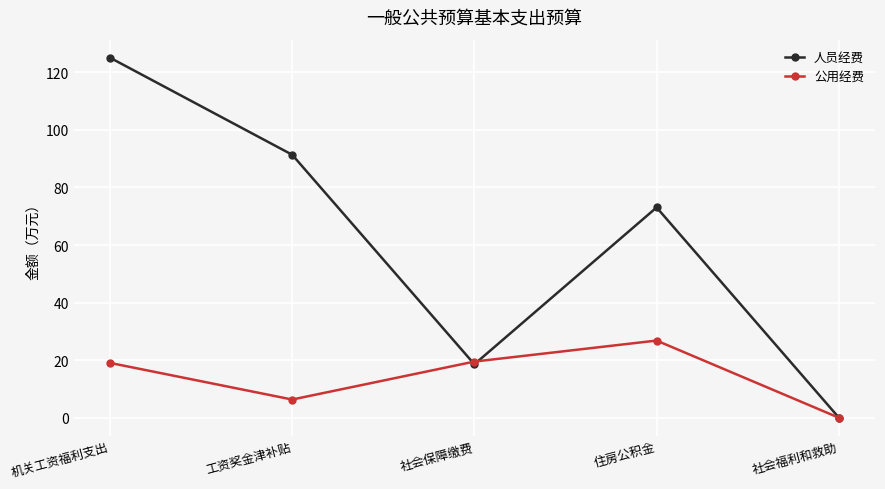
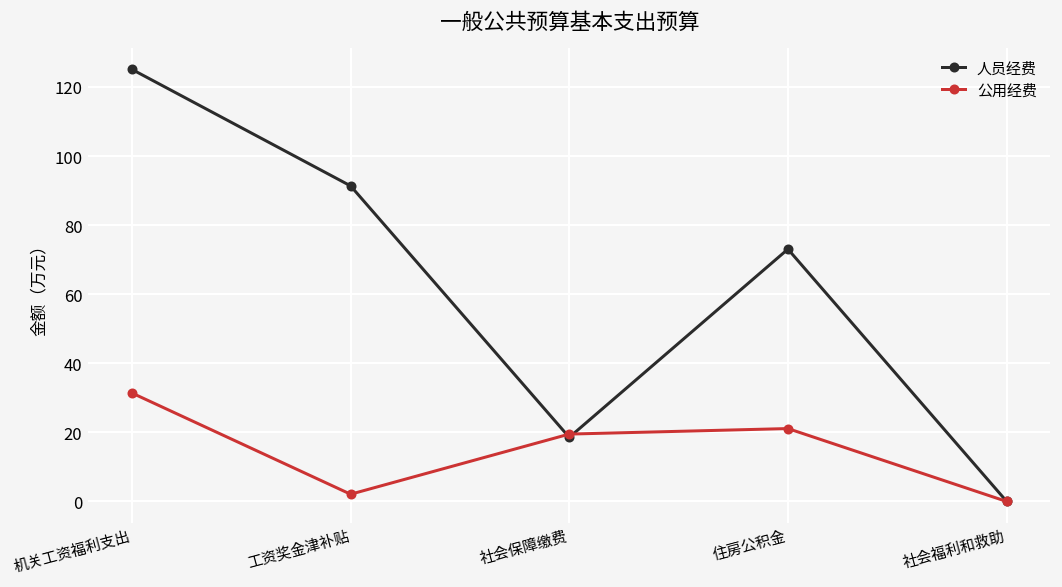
公用经费, 机关工资福利支出: 19 -> 31
公用经费, 工资奖金津补贴: 6 -> 2
公用经费, 住房公积金: 27 -> 21
